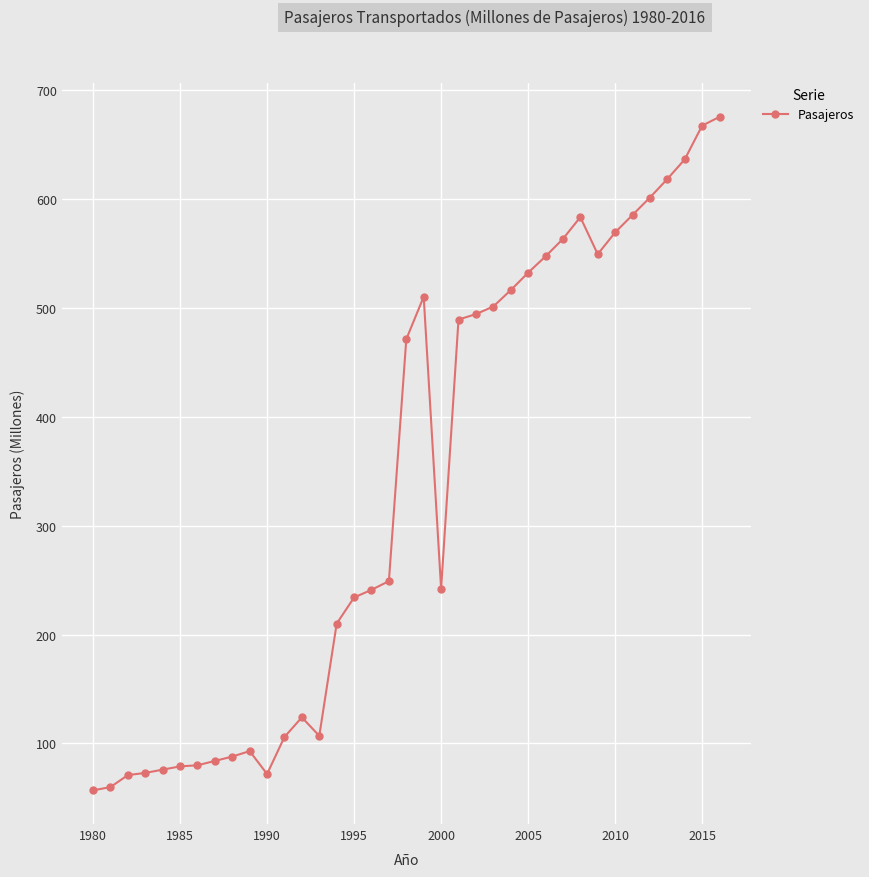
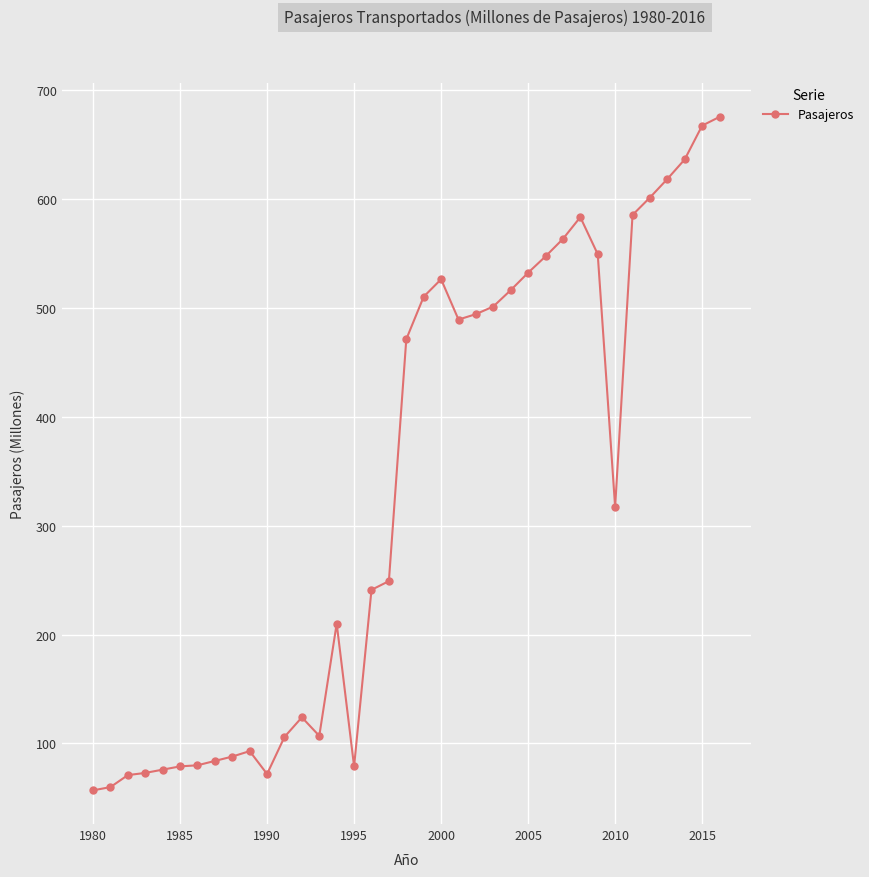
1995: 234 -> 79
2000: 242 -> 526
2010: 569 -> 317
